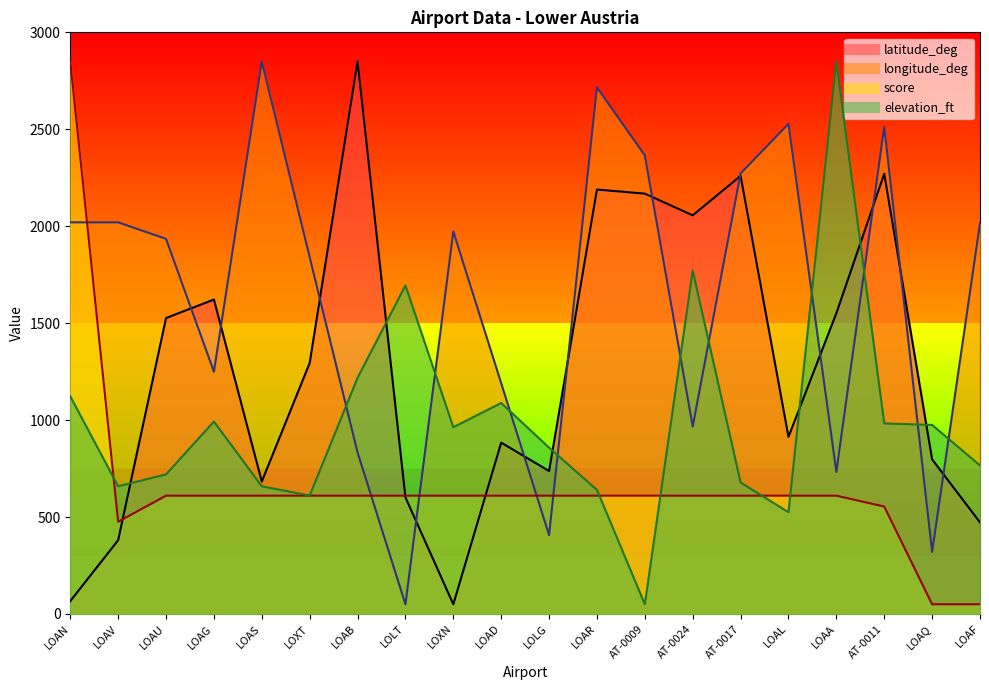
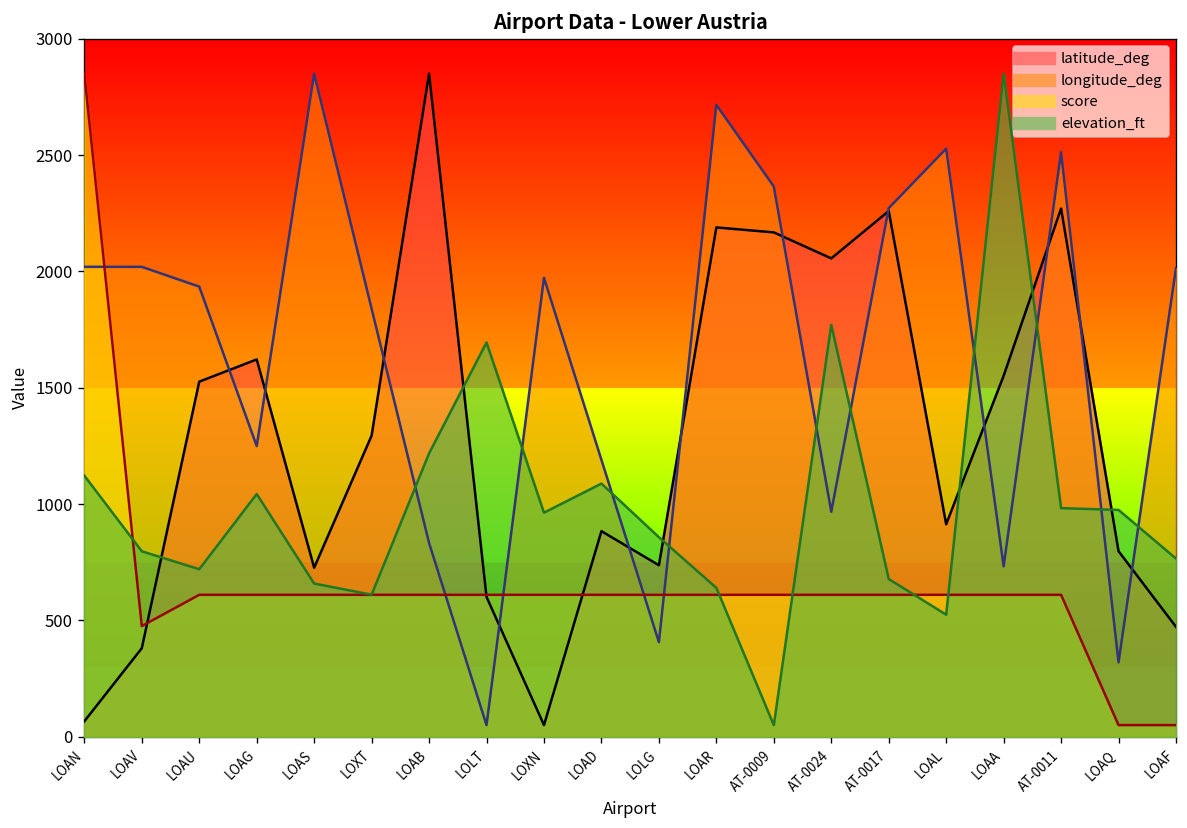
elevation_ft, LOAV: 660 -> 800
elevation_ft, LOAG: 990 -> 1040
latitude_deg, LOAS: 680 -> 730
score, AT-0011: 550 -> 610
